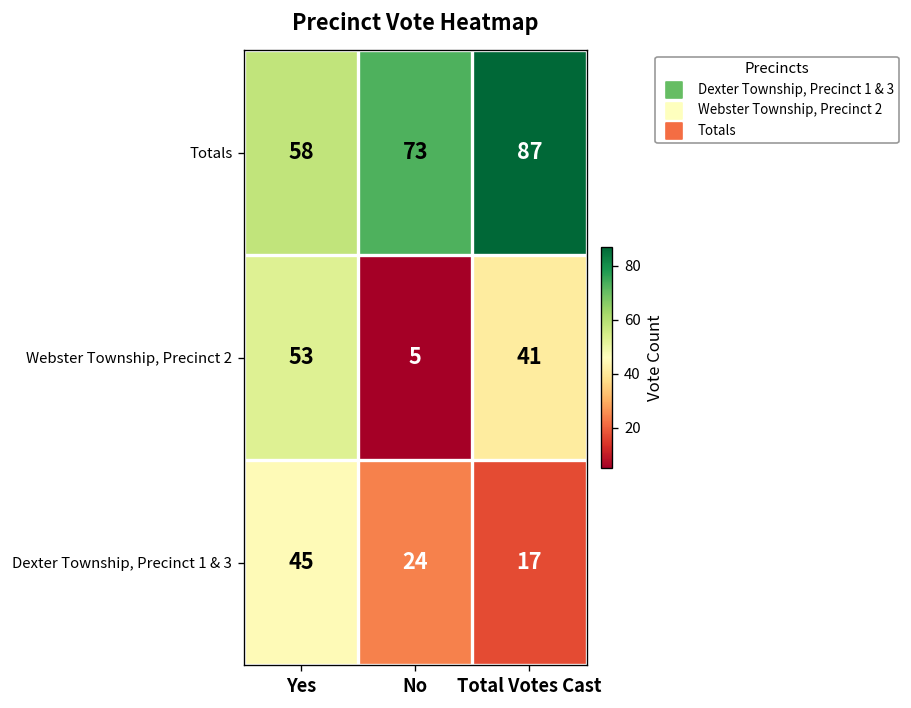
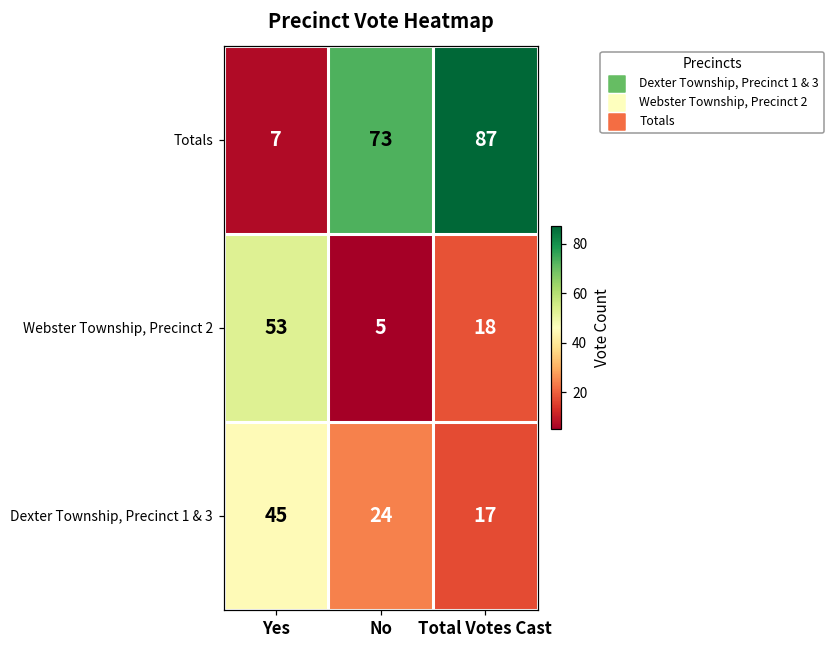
Totals, Yes: 58 -> 7
Webster Township, Precinct 2, Total Votes Cast: 41 -> 18
